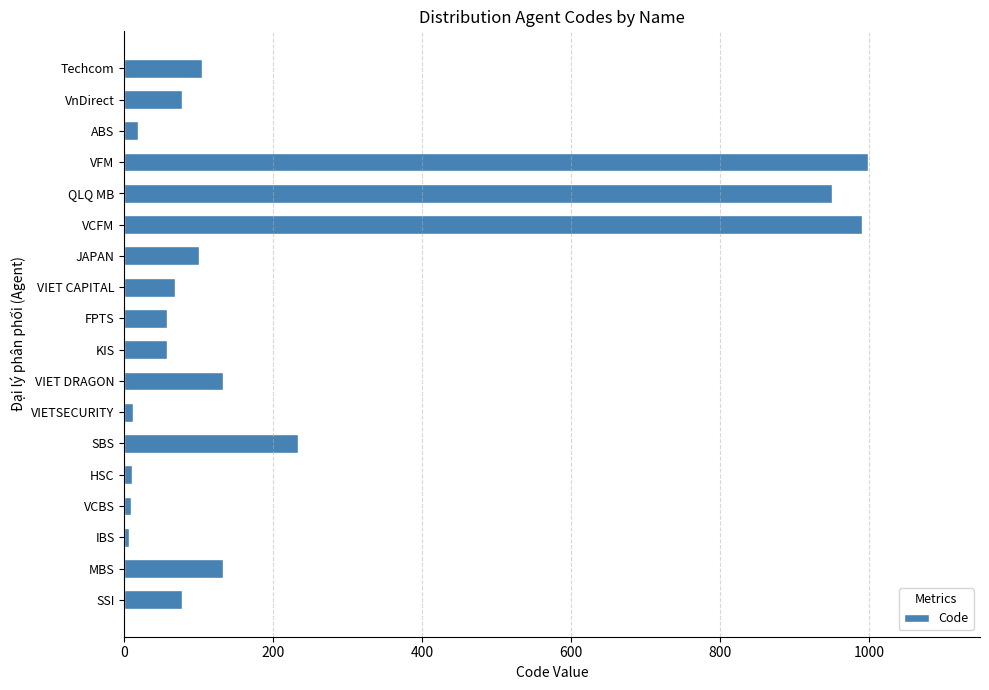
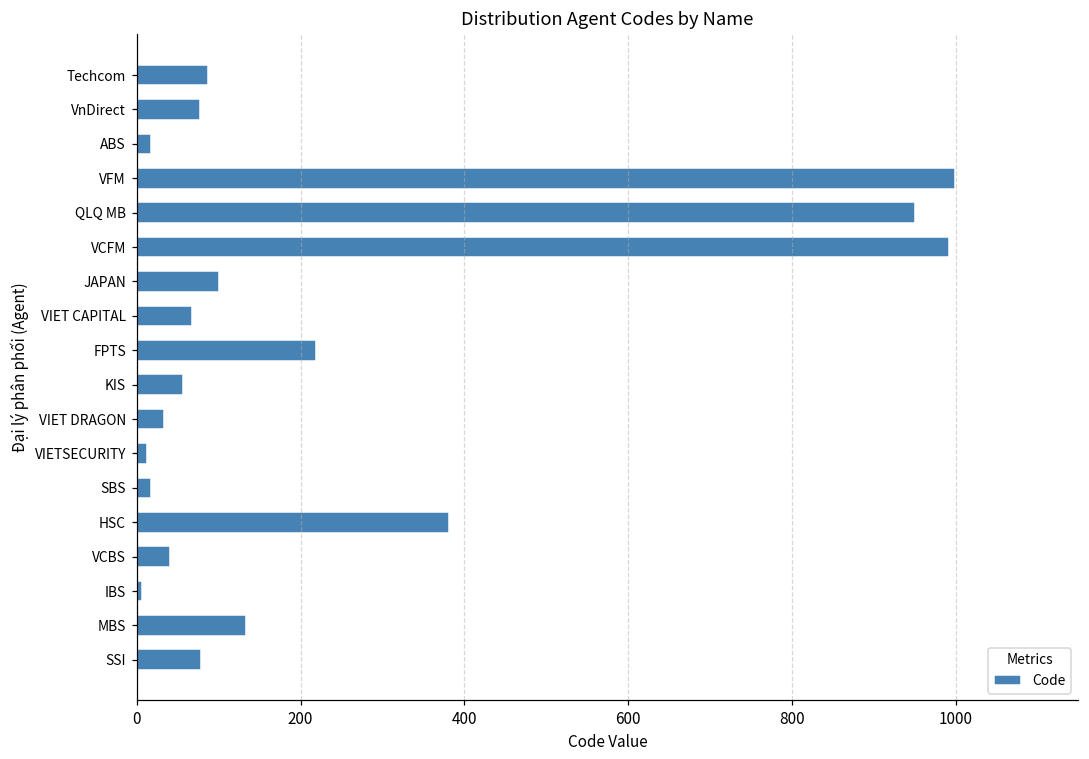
Techcom: 110 -> 90
FPTS: 60 -> 220
VIET DRAGON: 130 -> 30
SBS: 230 -> 20
HSC: 10 -> 380
VCBS: 10 -> 40
